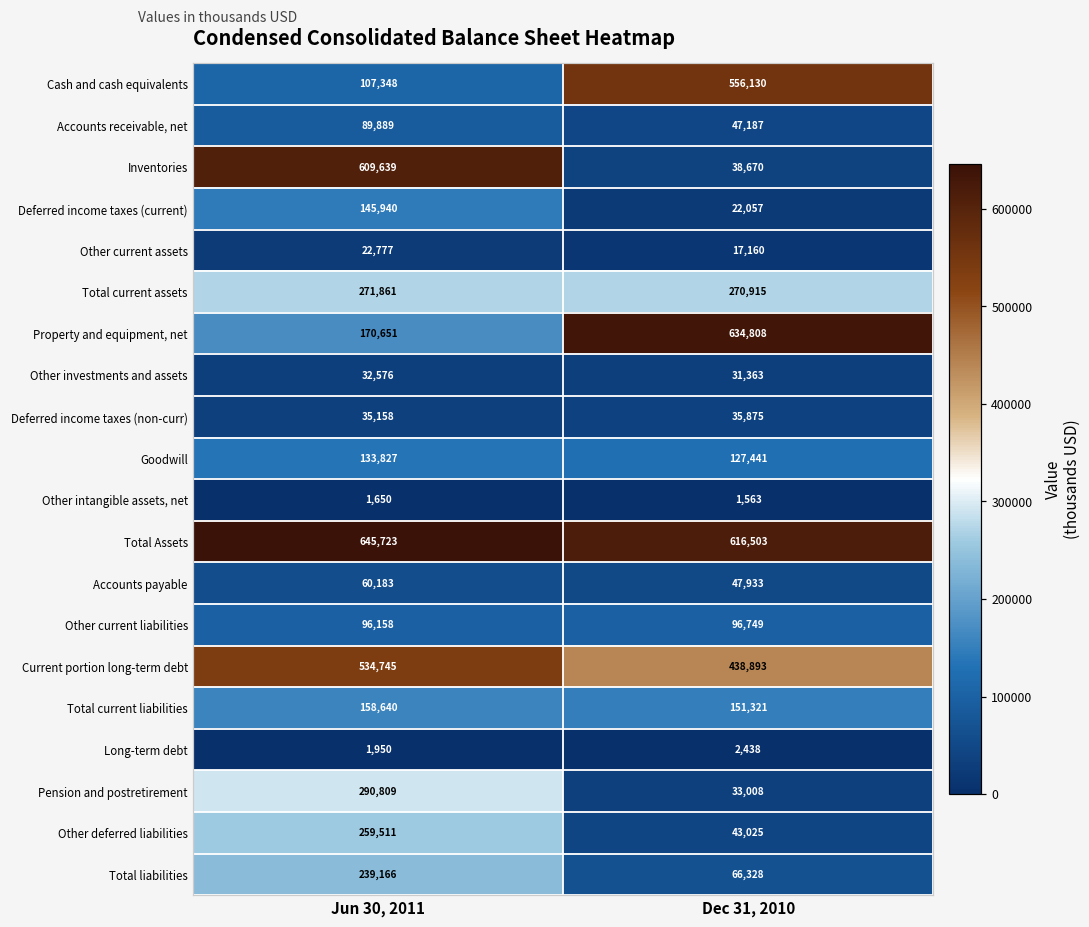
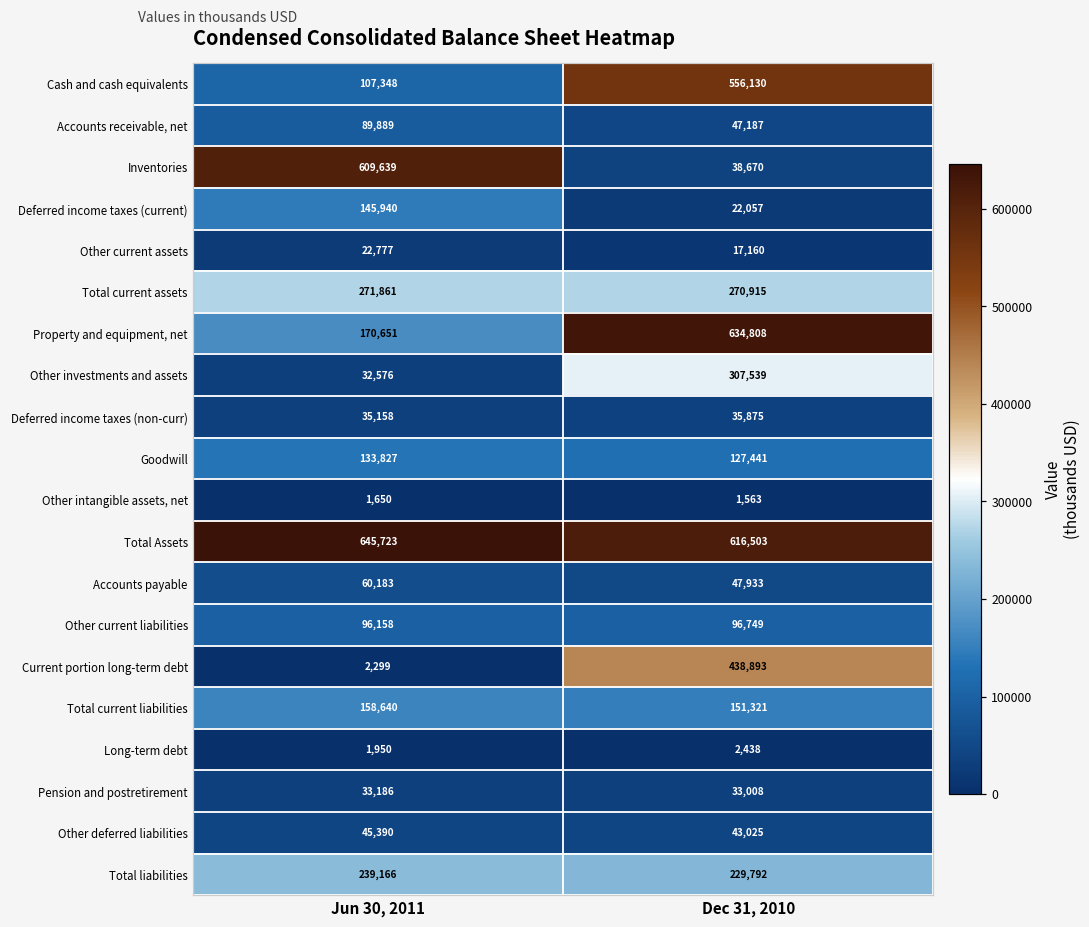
Other investments and assets, Dec 31, 2010: 31,363 -> 307,539
Current portion long-term debt, Jun 30, 2011: 534,745 -> 2,299
Pension and postretirement, Jun 30, 2011: 290,809 -> 33,186
Other deferred liabilities, Jun 30, 2011: 259,511 -> 45,390
Total liabilities, Dec 31, 2010: 66,328 -> 229,792
